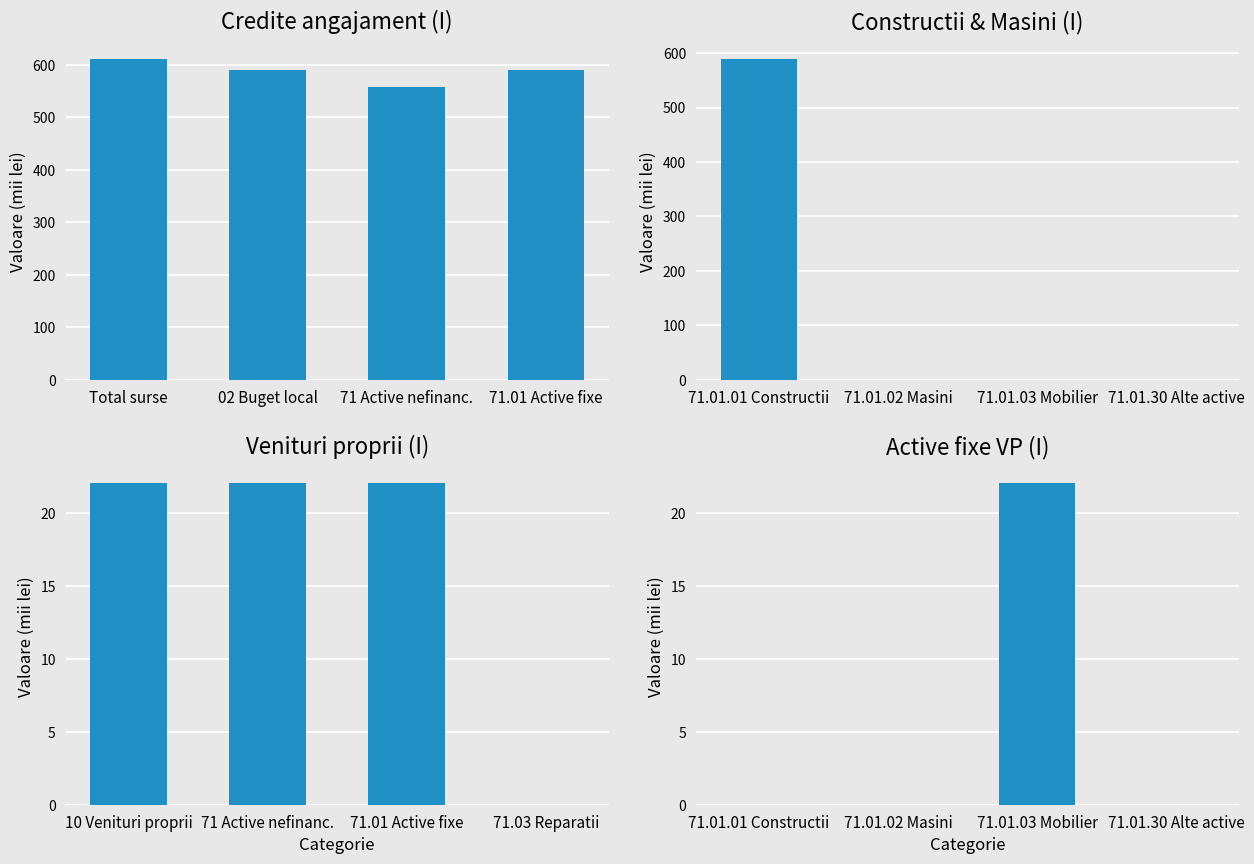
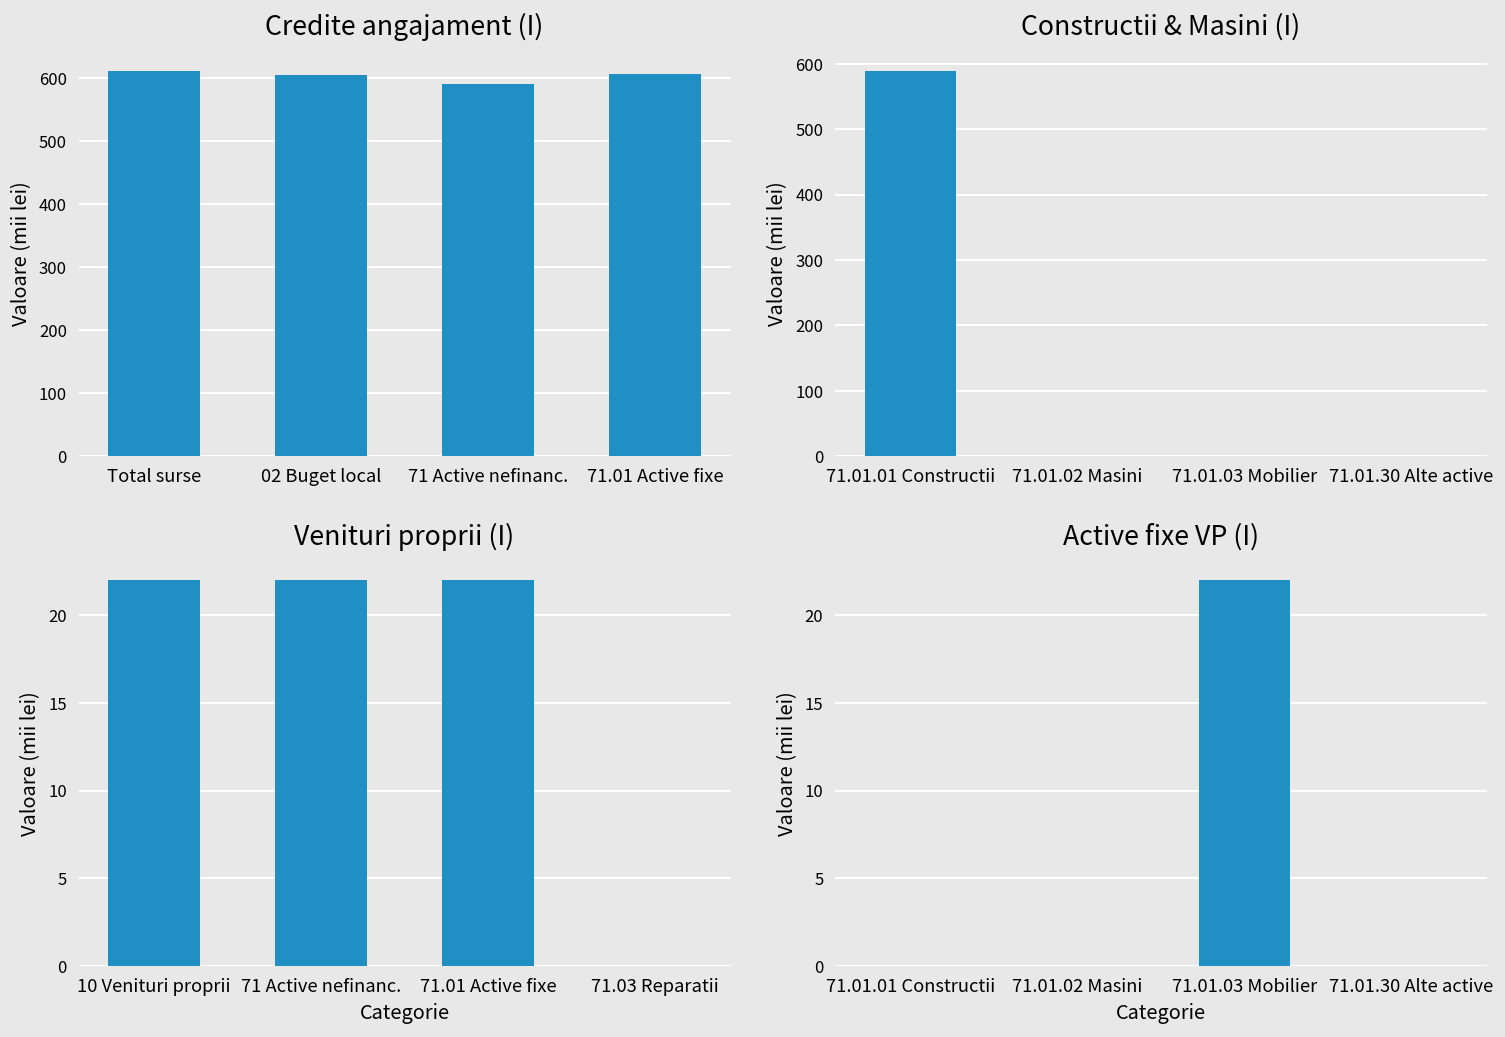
Credite angajament (I), 02 Buget local: 590 -> 610
Credite angajament (I), 71 Active nefinanc.: 560 -> 590
Credite angajament (I), 71.01 Active fixe: 590 -> 610
